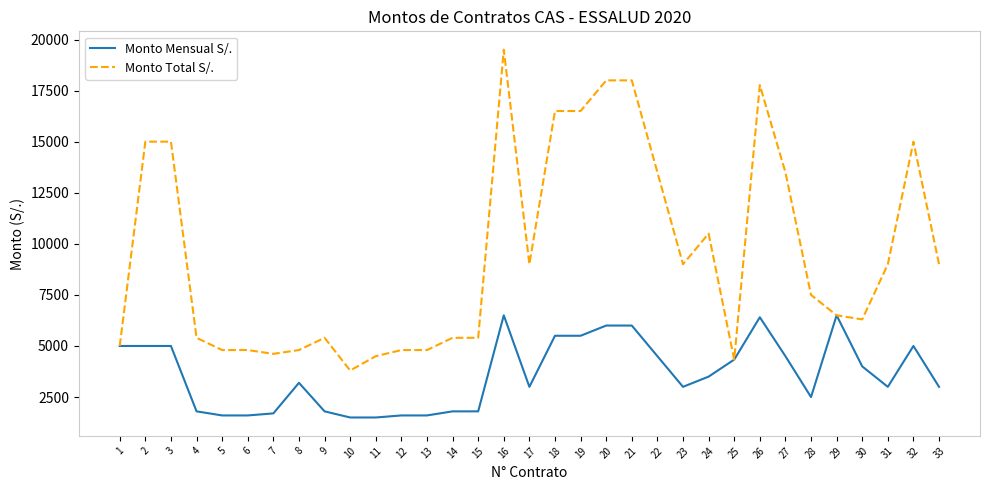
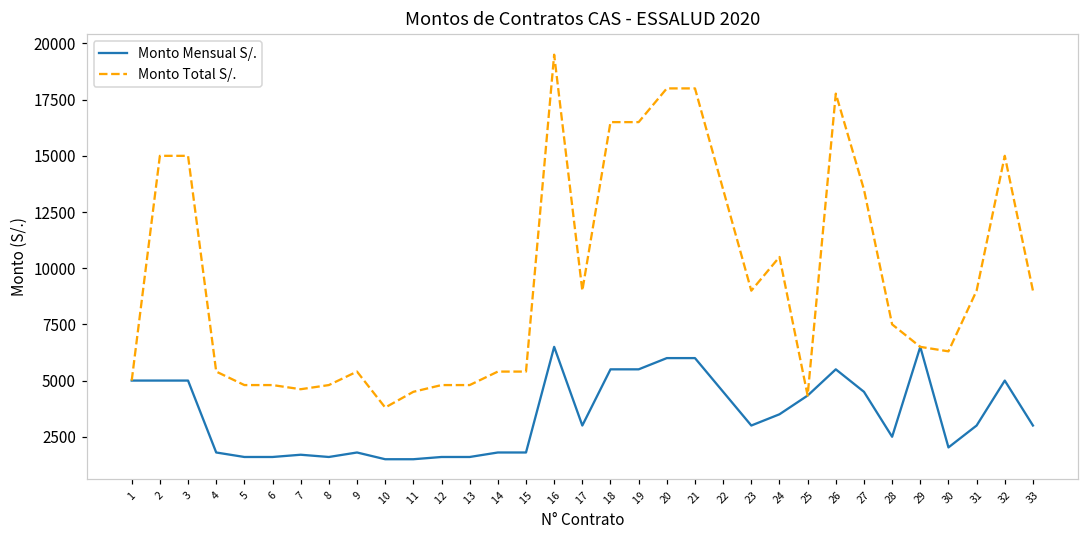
Monto Mensual S/., 8: 3200 -> 1600
Monto Mensual S/., 26: 6400 -> 5500
Monto Mensual S/., 30: 4000 -> 2000
